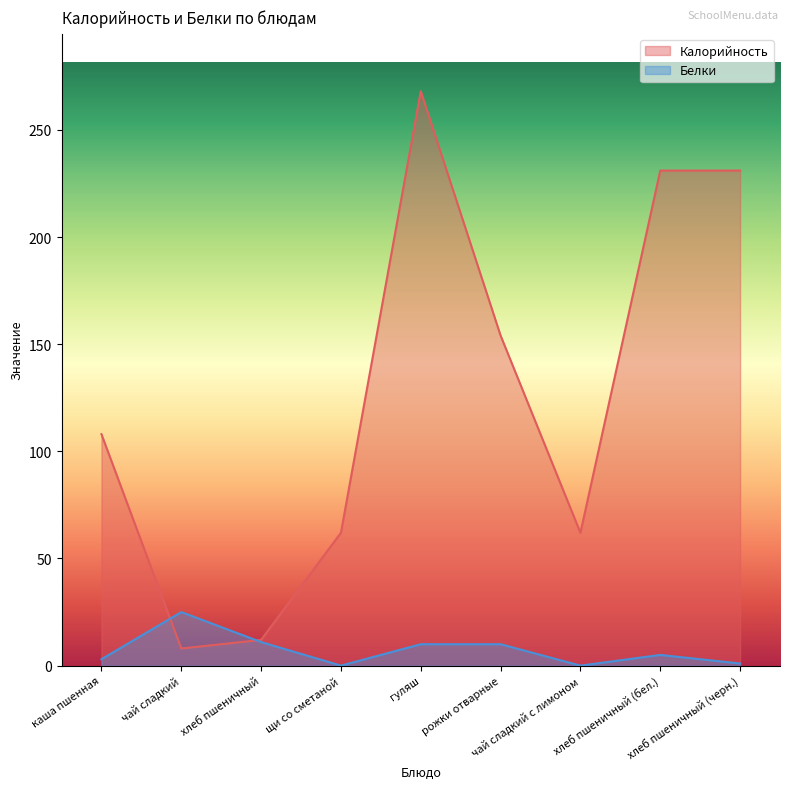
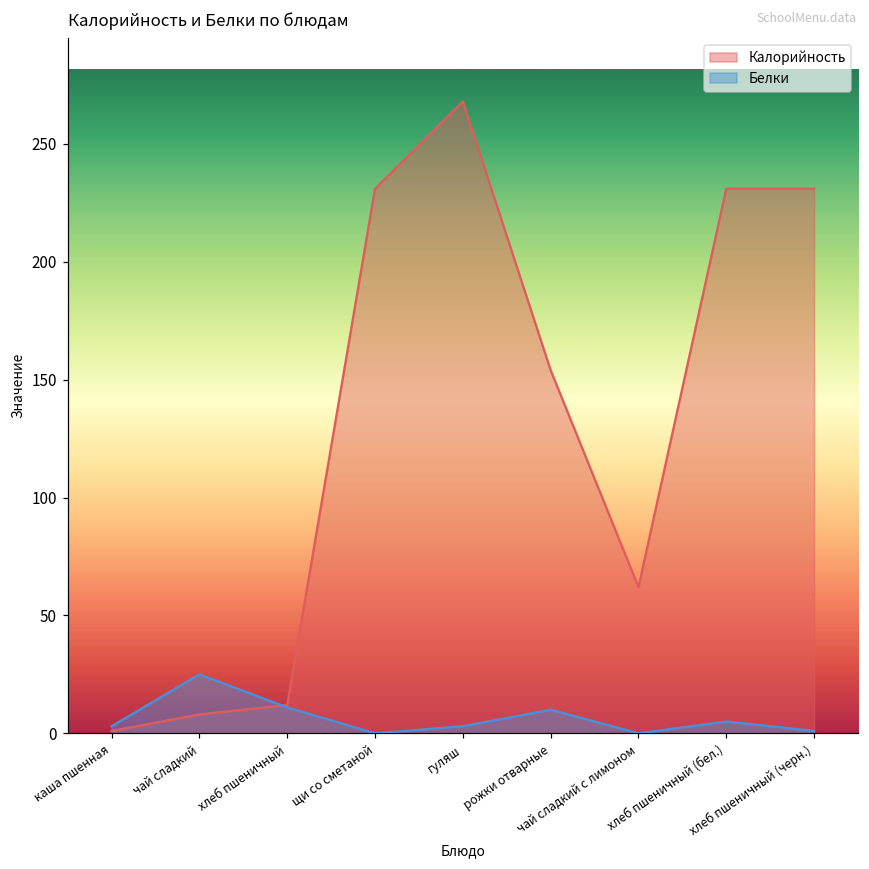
Калорийность, каша пшенная: 108 -> 1
Калорийность, щи со сметаной: 62 -> 231
Белки, гуляш: 10 -> 3
